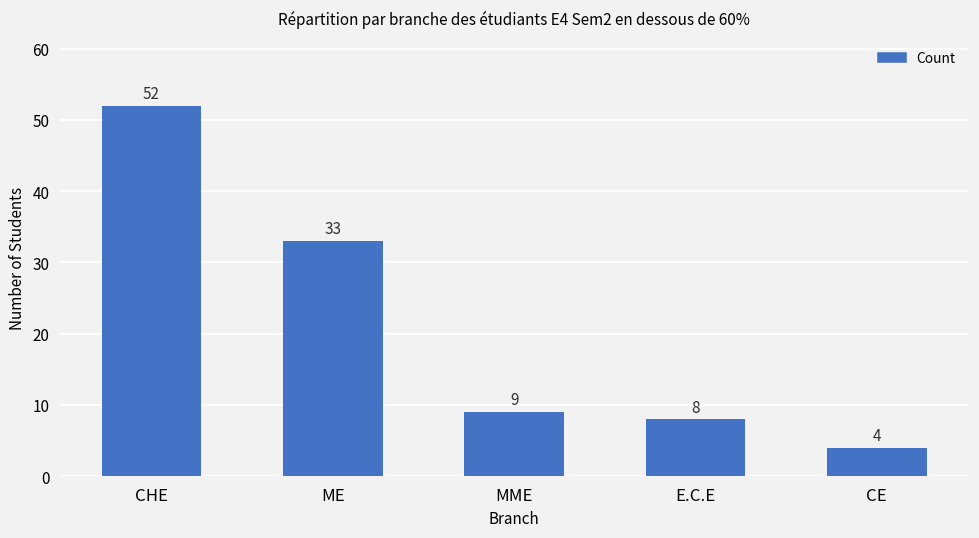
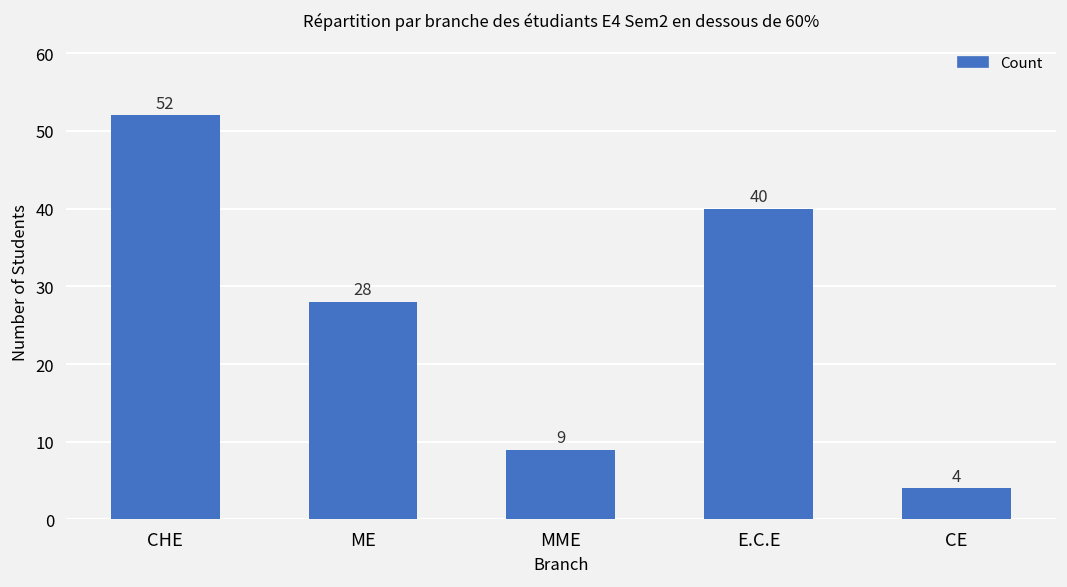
ME: 33 -> 28
E.C.E: 8 -> 40
